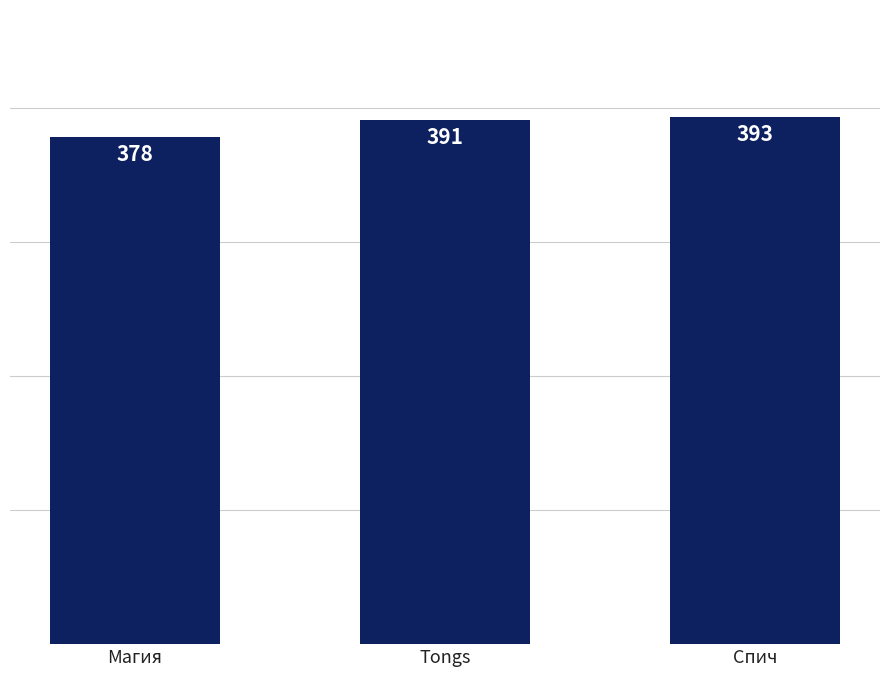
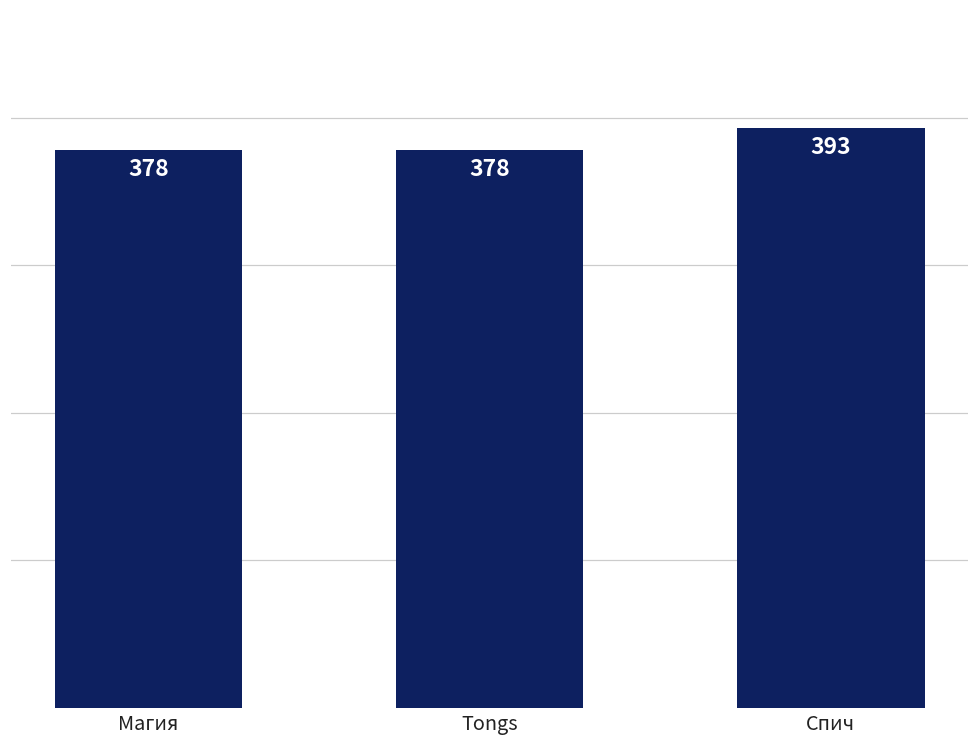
Tongs: 391 -> 378
